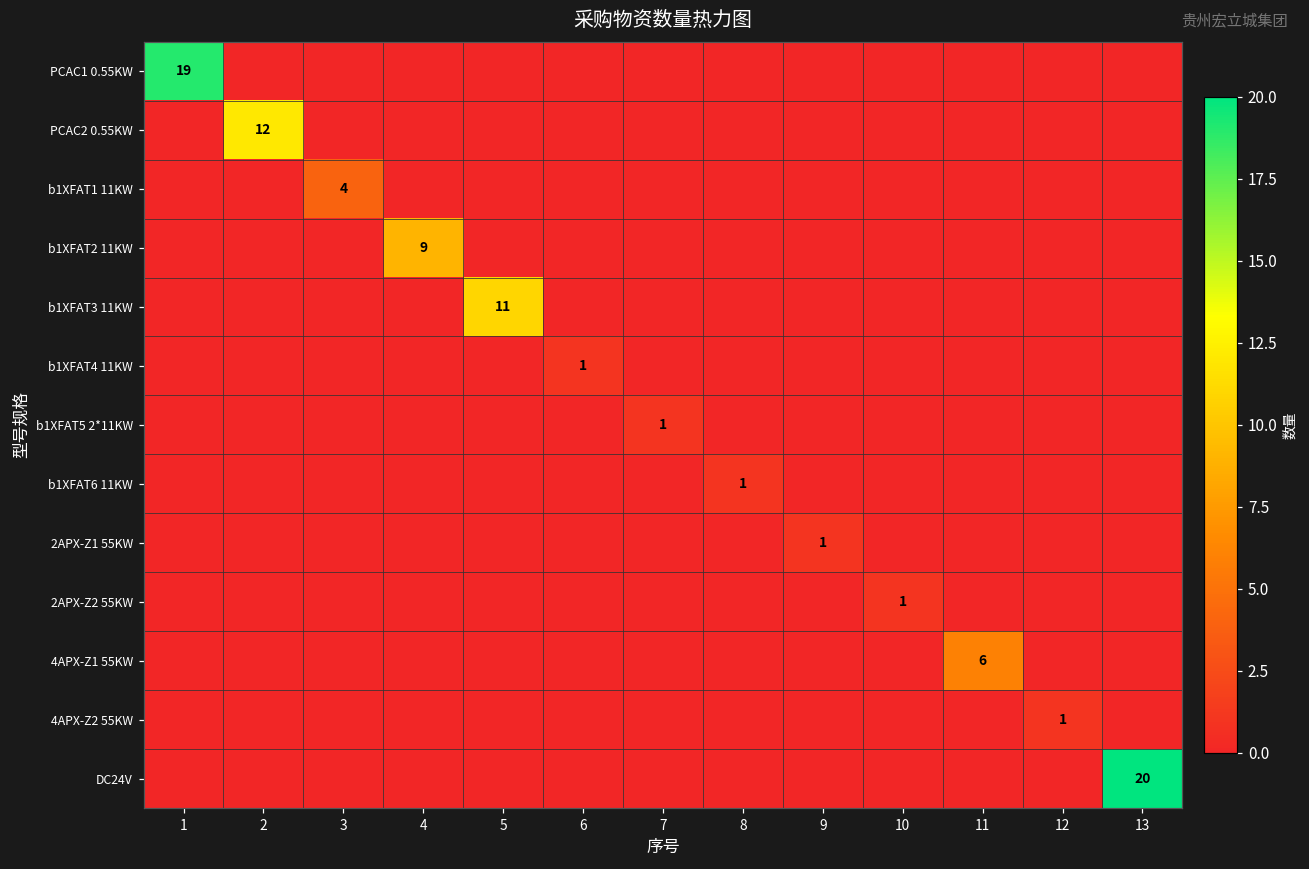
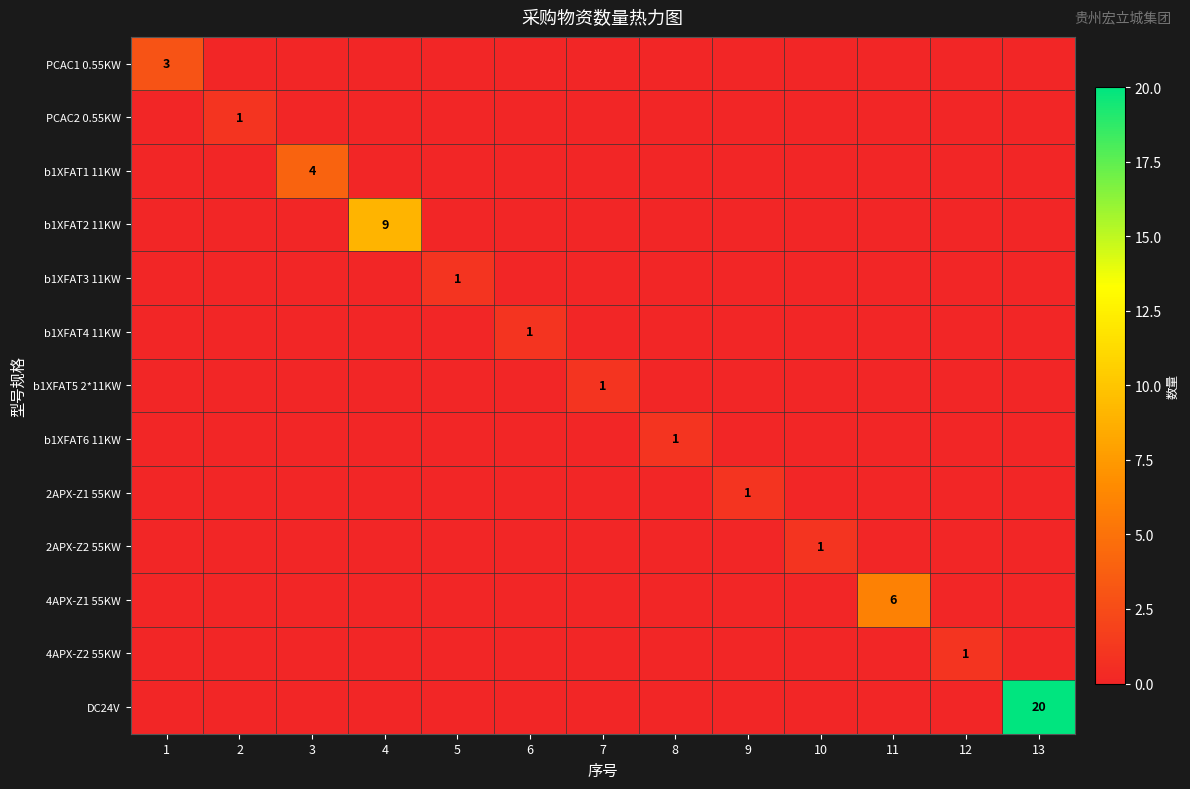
PCAC1 0.55KW, 1: 19 -> 3
PCAC2 0.55KW, 2: 12 -> 1
b1XFAT3 11KW, 5: 11 -> 1
